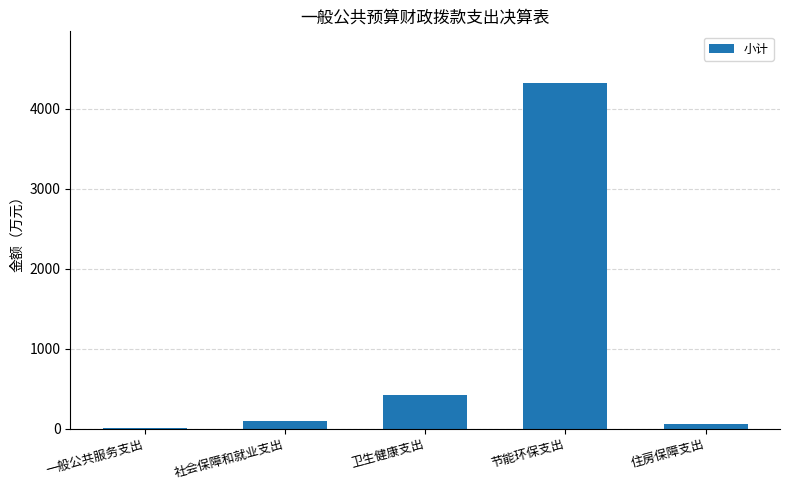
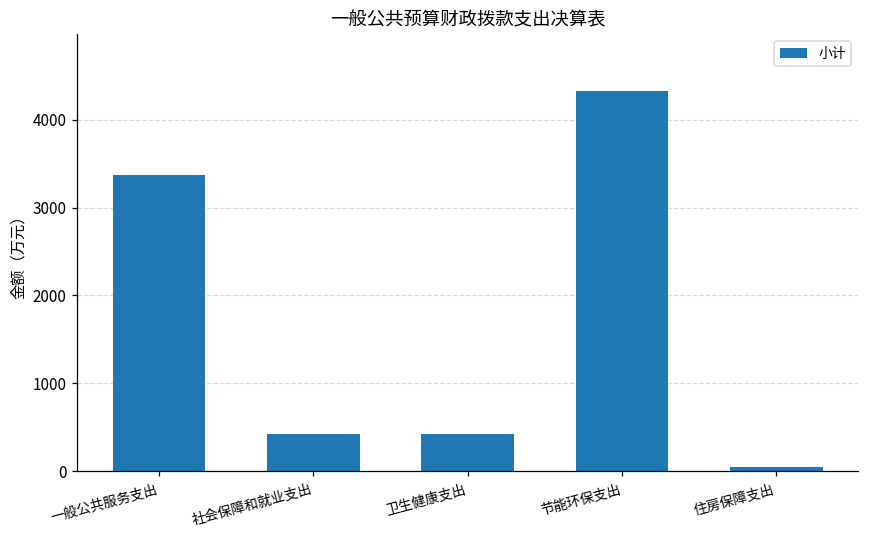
一般公共服务支出: 0 -> 3400
社会保障和就业支出: 100 -> 400
